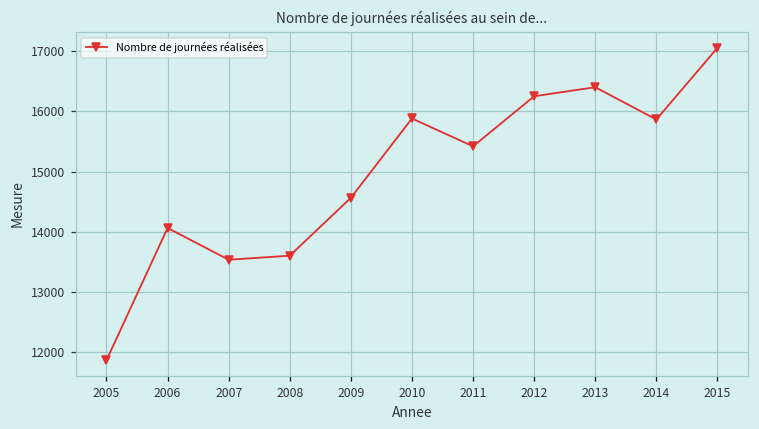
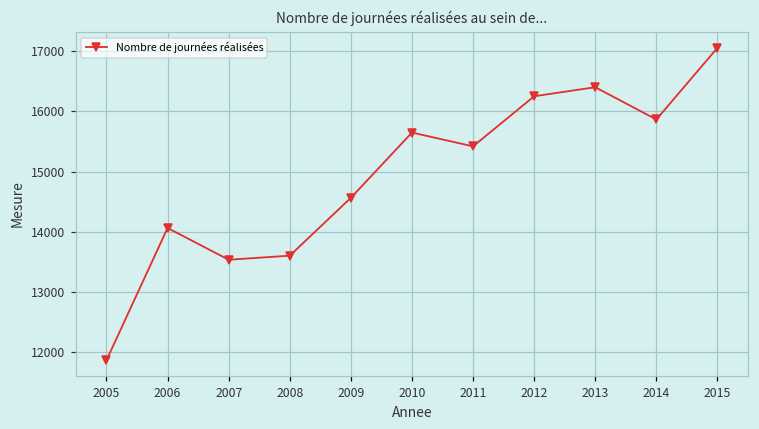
2010: 15900 -> 15700
